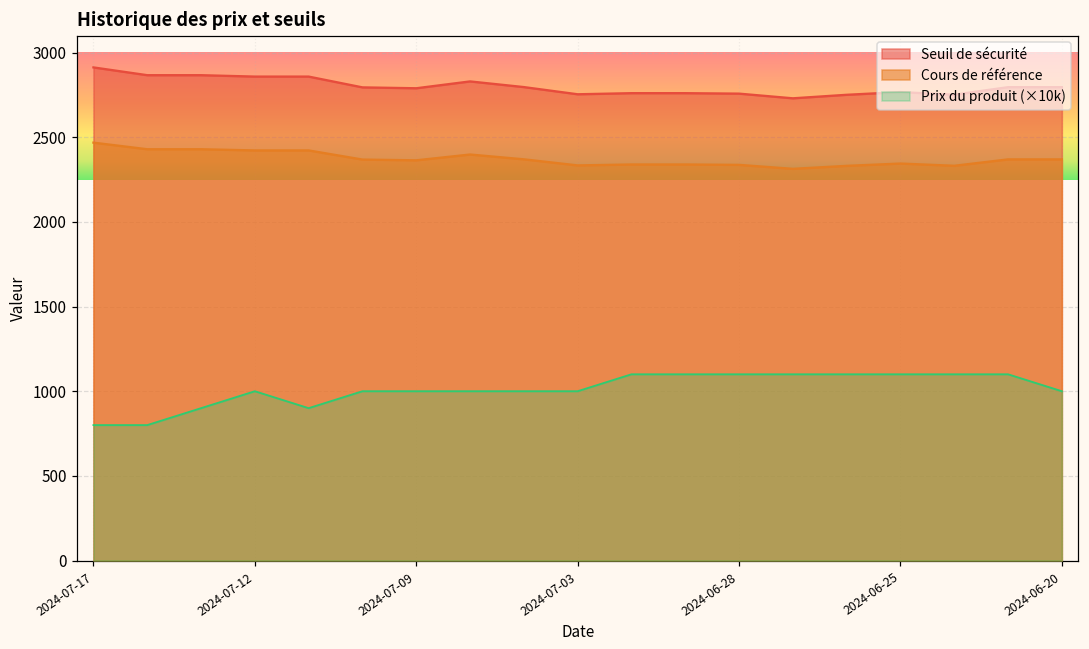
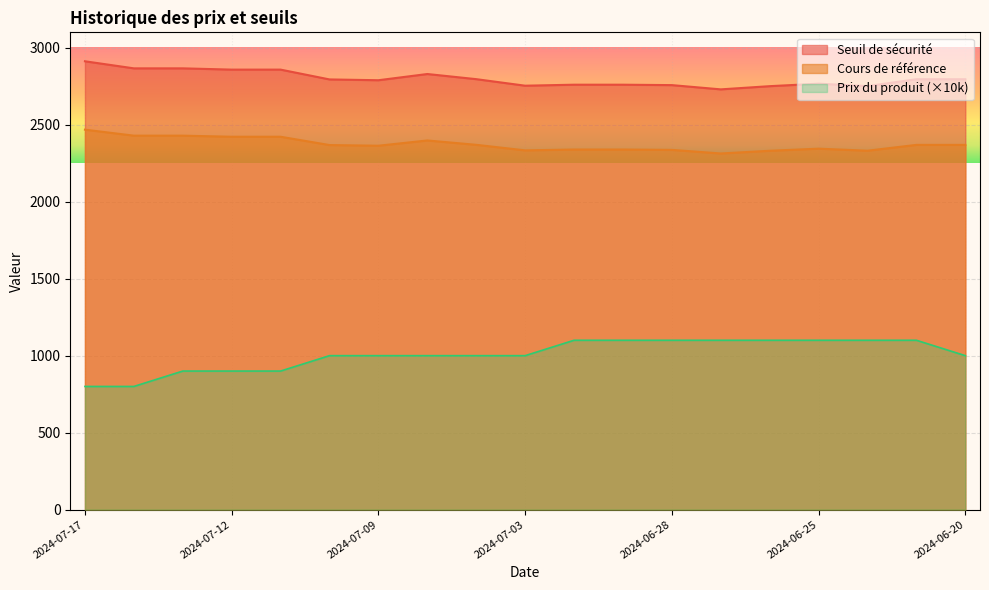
Prix du produit (×10k), 2024-07-12: 1000 -> 900
